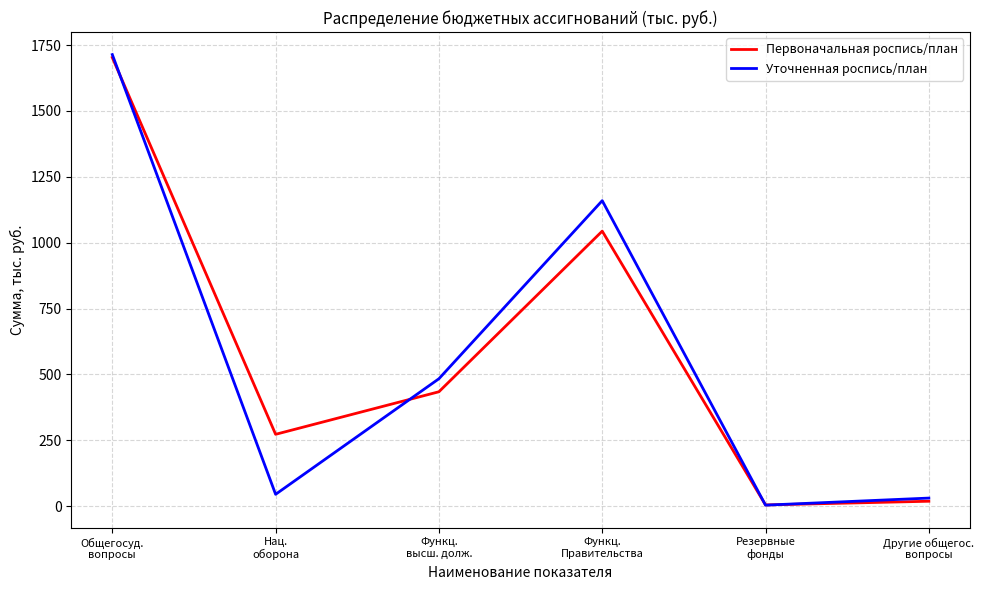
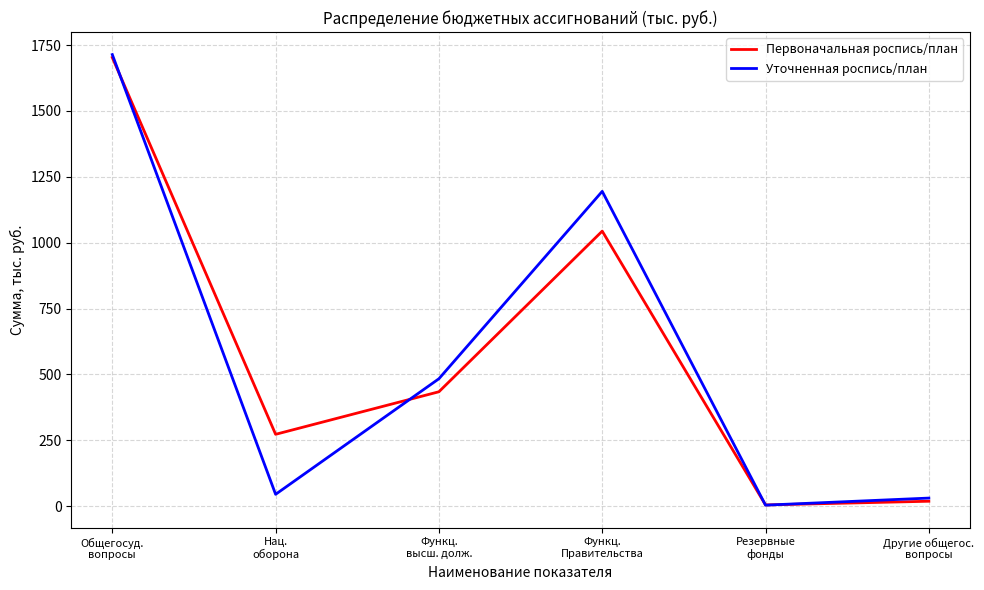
Уточненная роспись/план, Функц. Правительства: 1160 -> 1200
